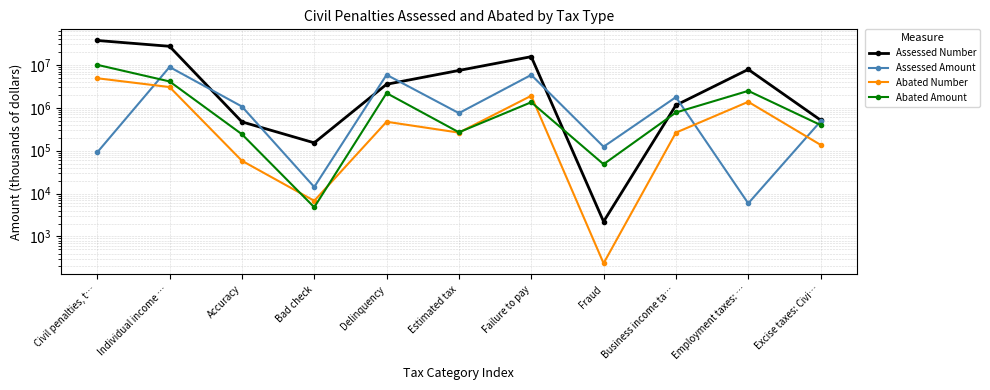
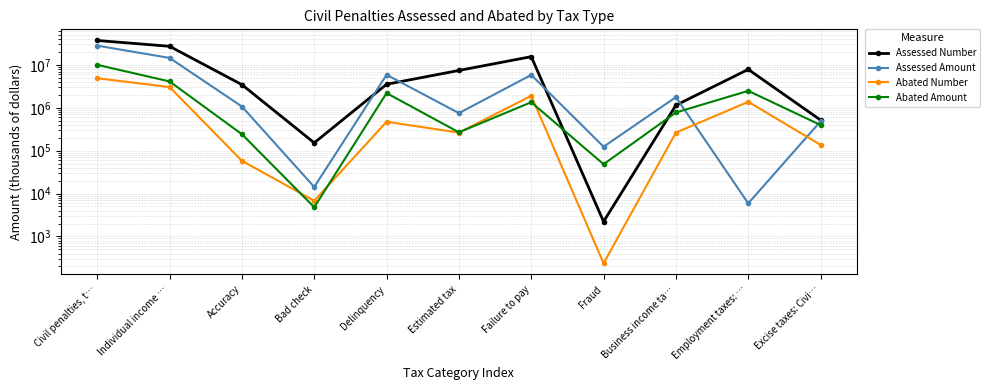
Assessed Amount, Civil penalties, t…: 90000 -> 30000000
Assessed Amount, Individual income …: 9000000 -> 15000000
Assessed Number, Accuracy: 500000 -> 3000000
